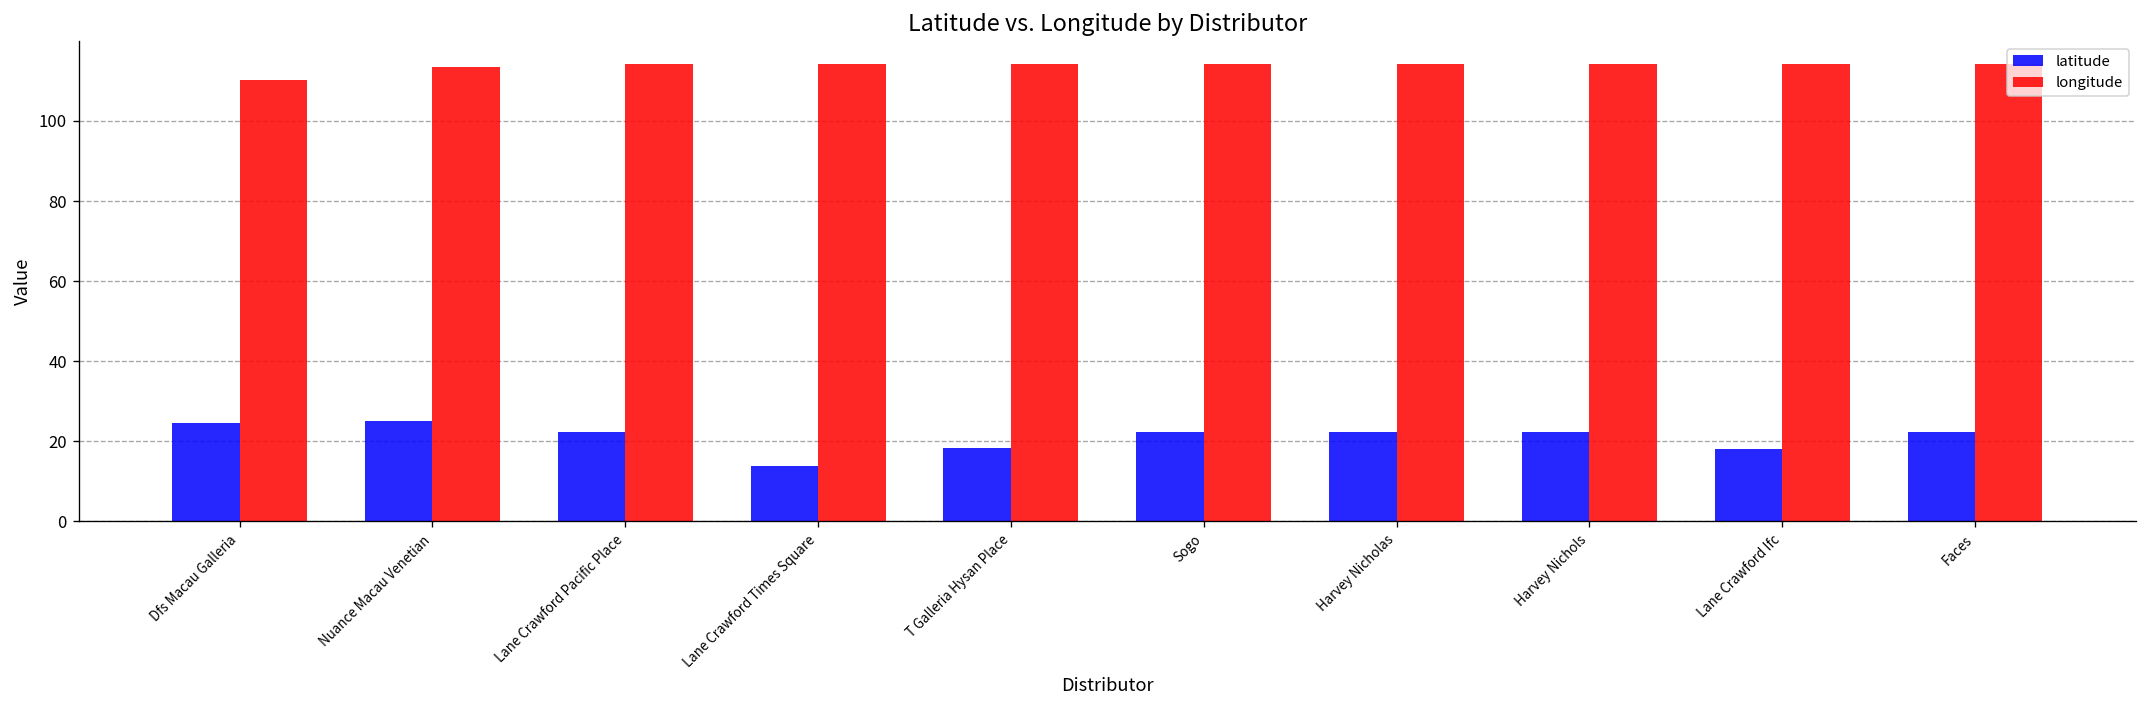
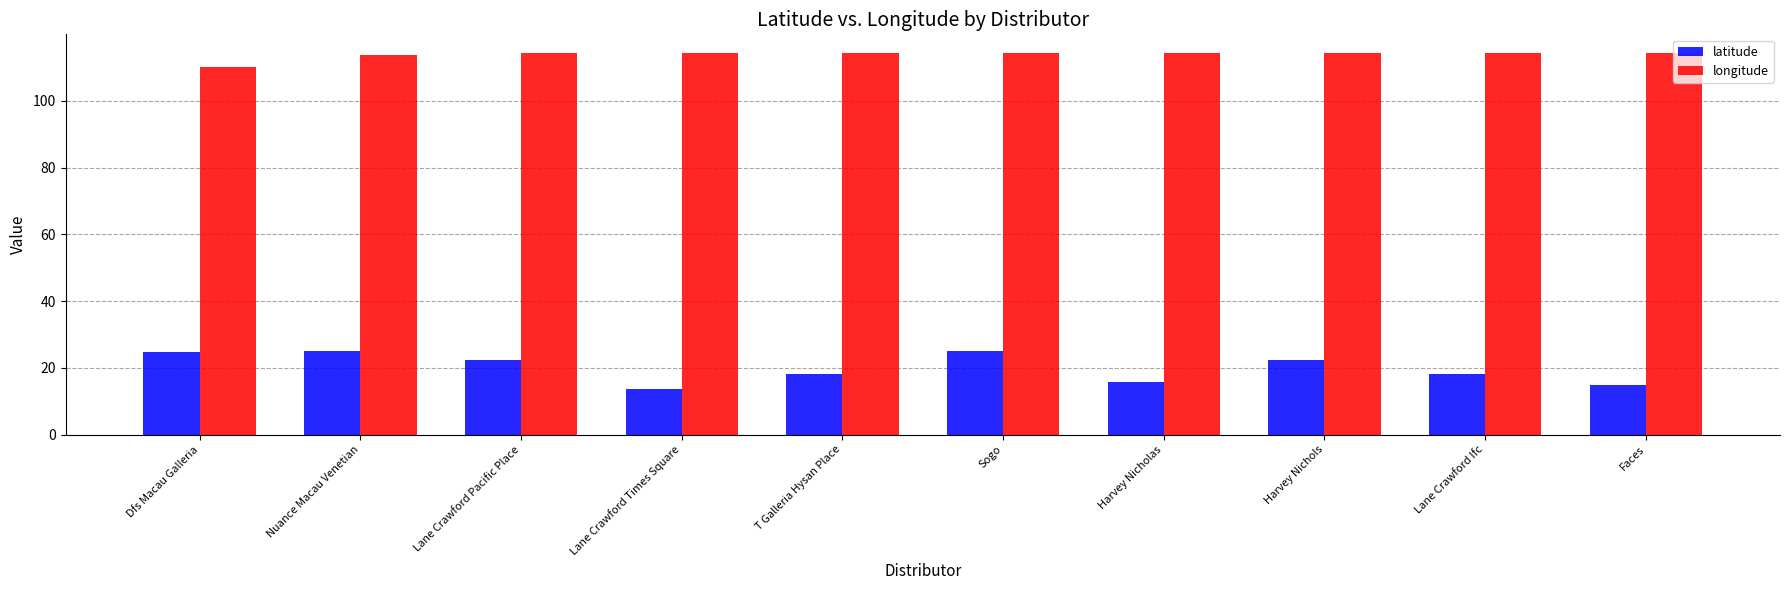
latitude, Sogo: 22 -> 25
latitude, Harvey Nicholas: 22 -> 16
latitude, Faces: 22 -> 15
